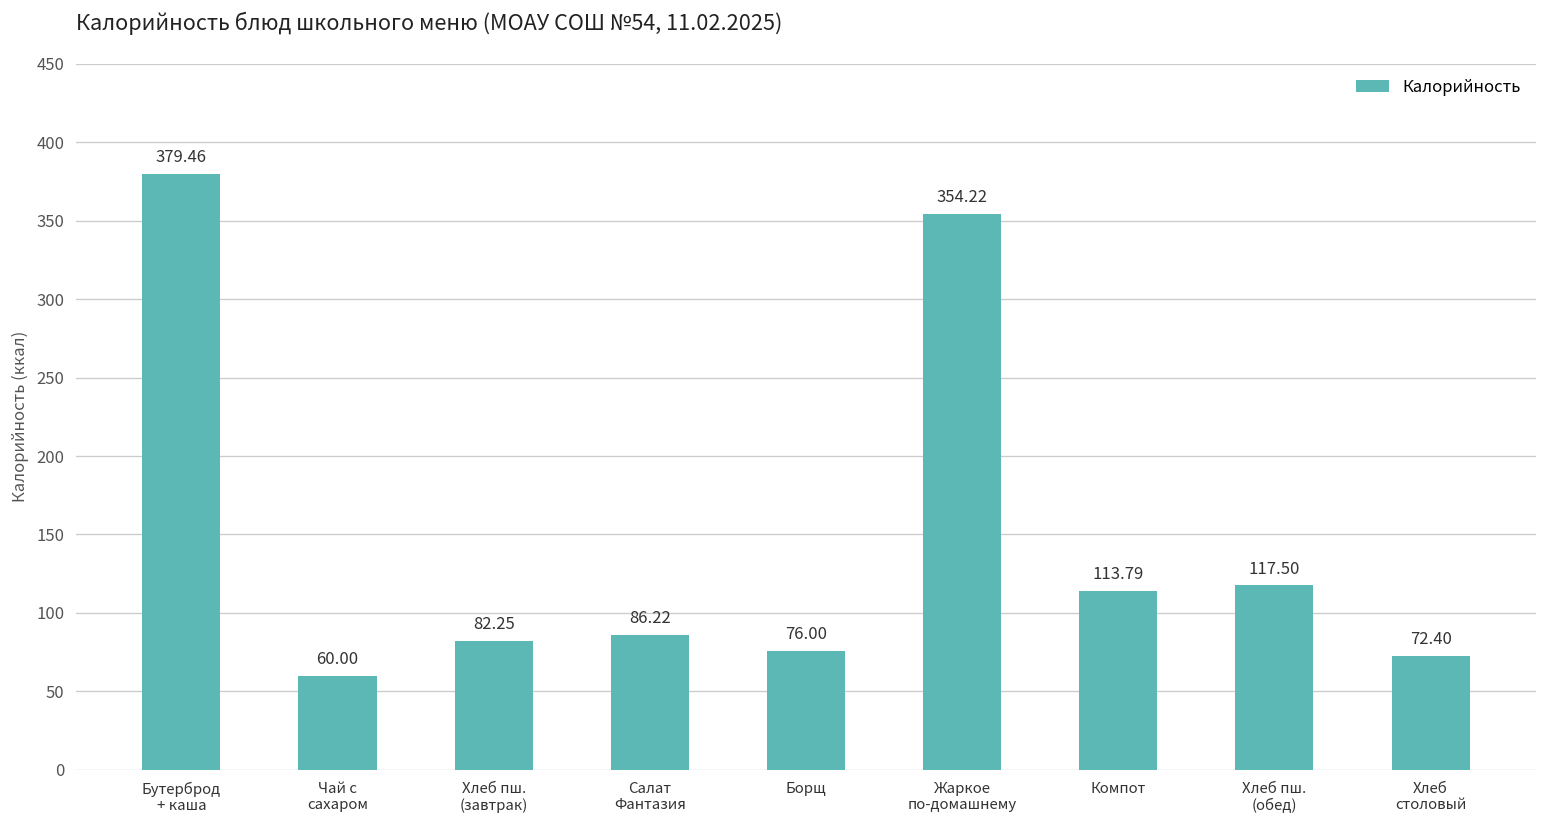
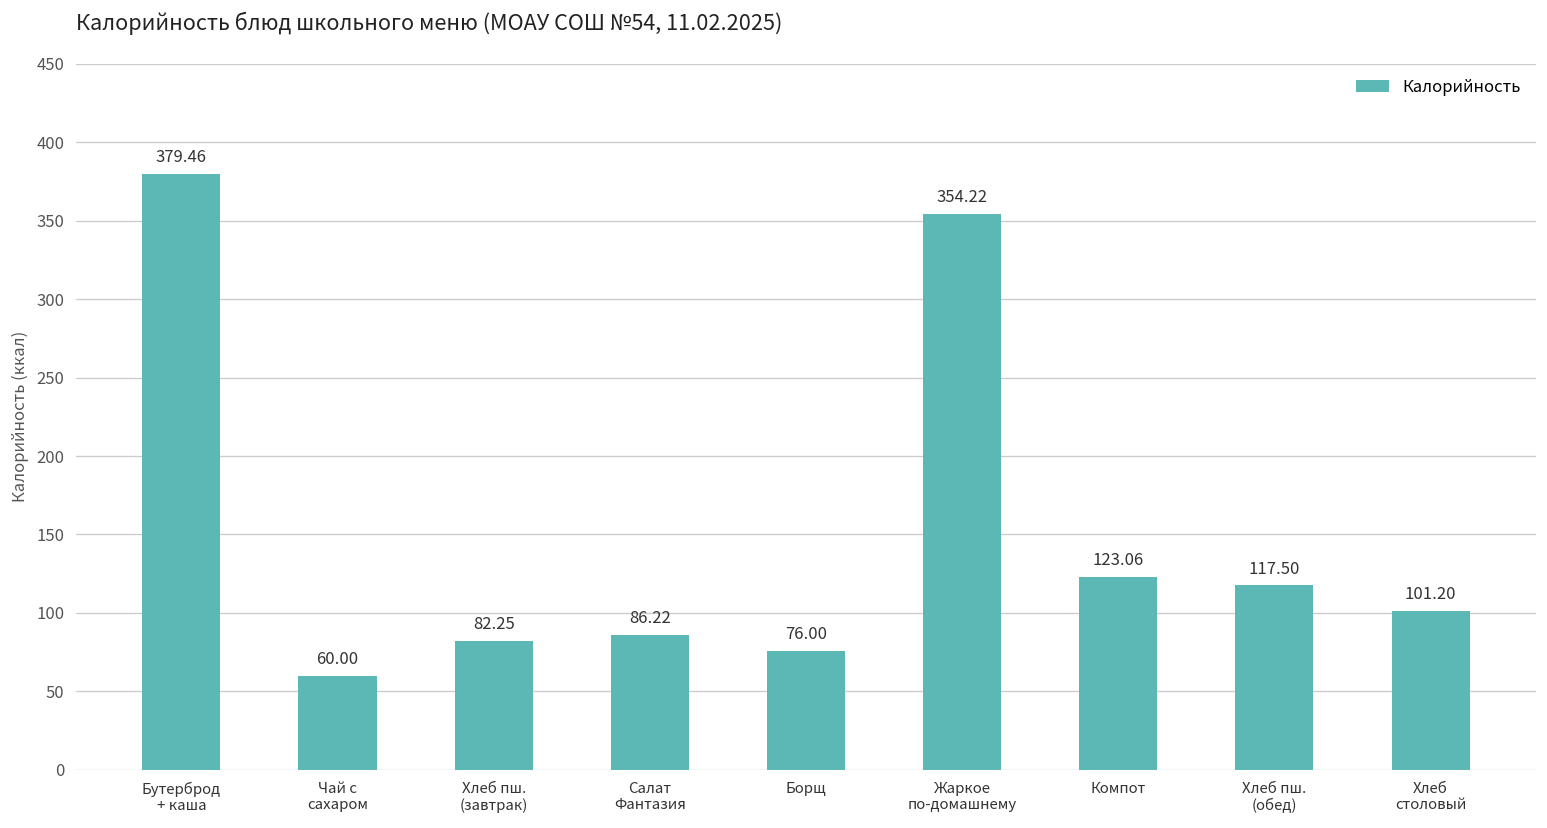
Компот: 113.79 -> 123.06
Хлеб столовый: 72.40 -> 101.20
